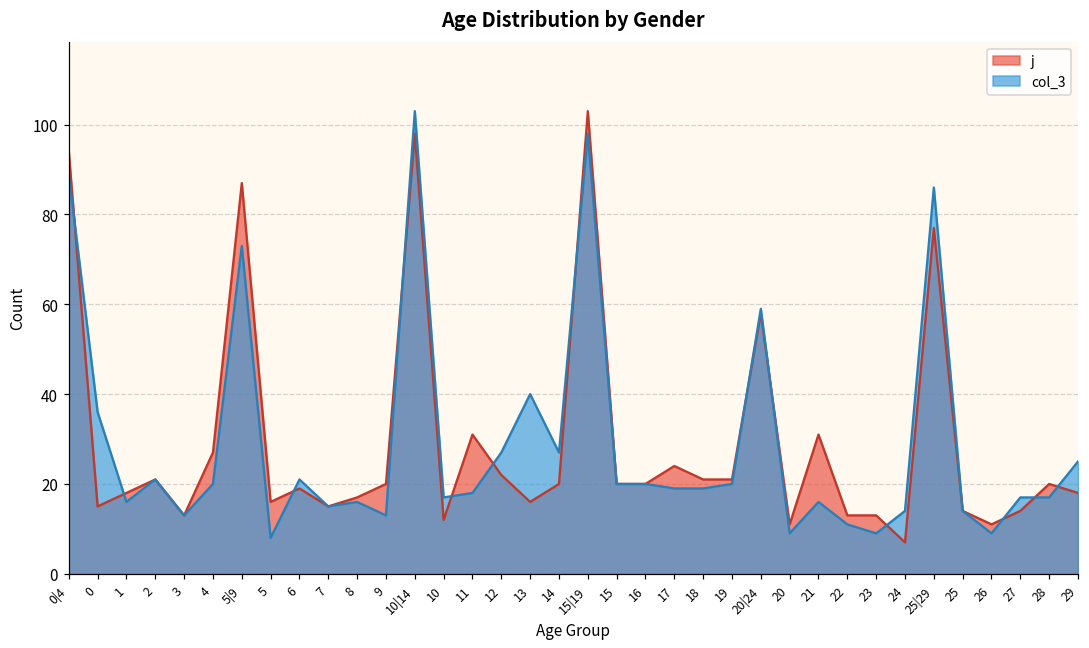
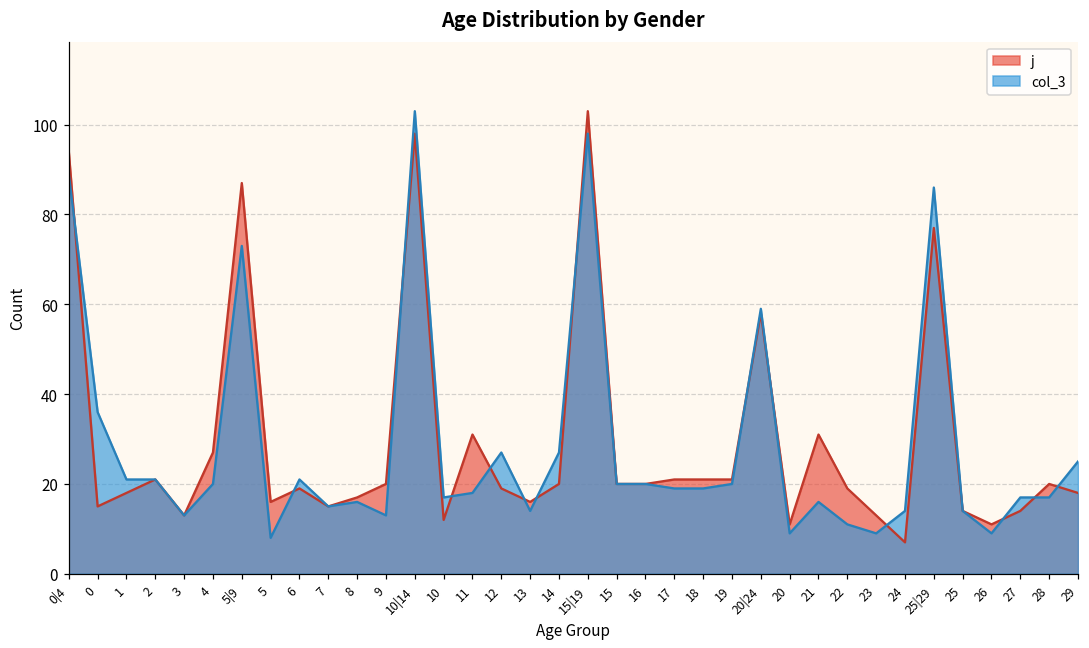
col_3, 1: 16 -> 21
j, 12: 22 -> 19
col_3, 13: 40 -> 14
j, 17: 24 -> 21
j, 22: 13 -> 19
